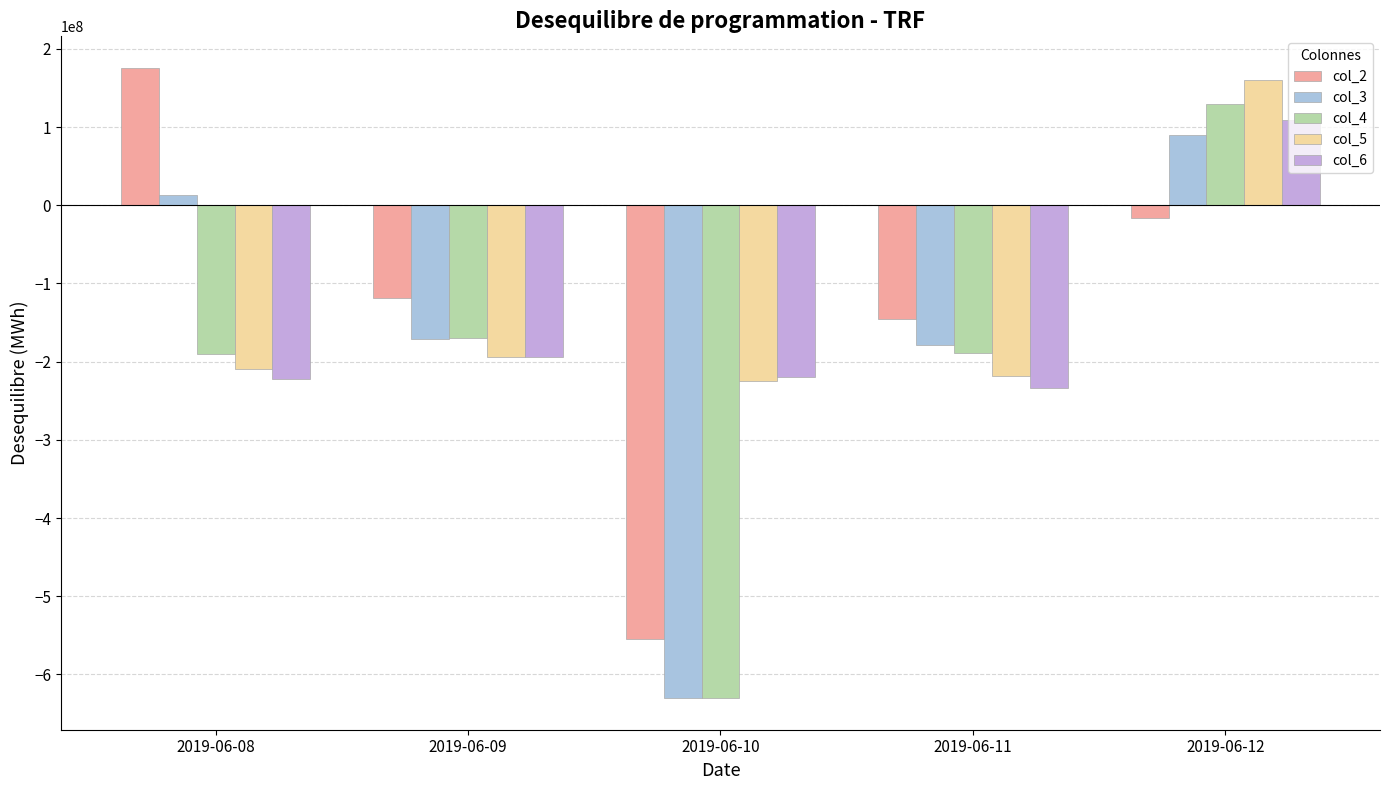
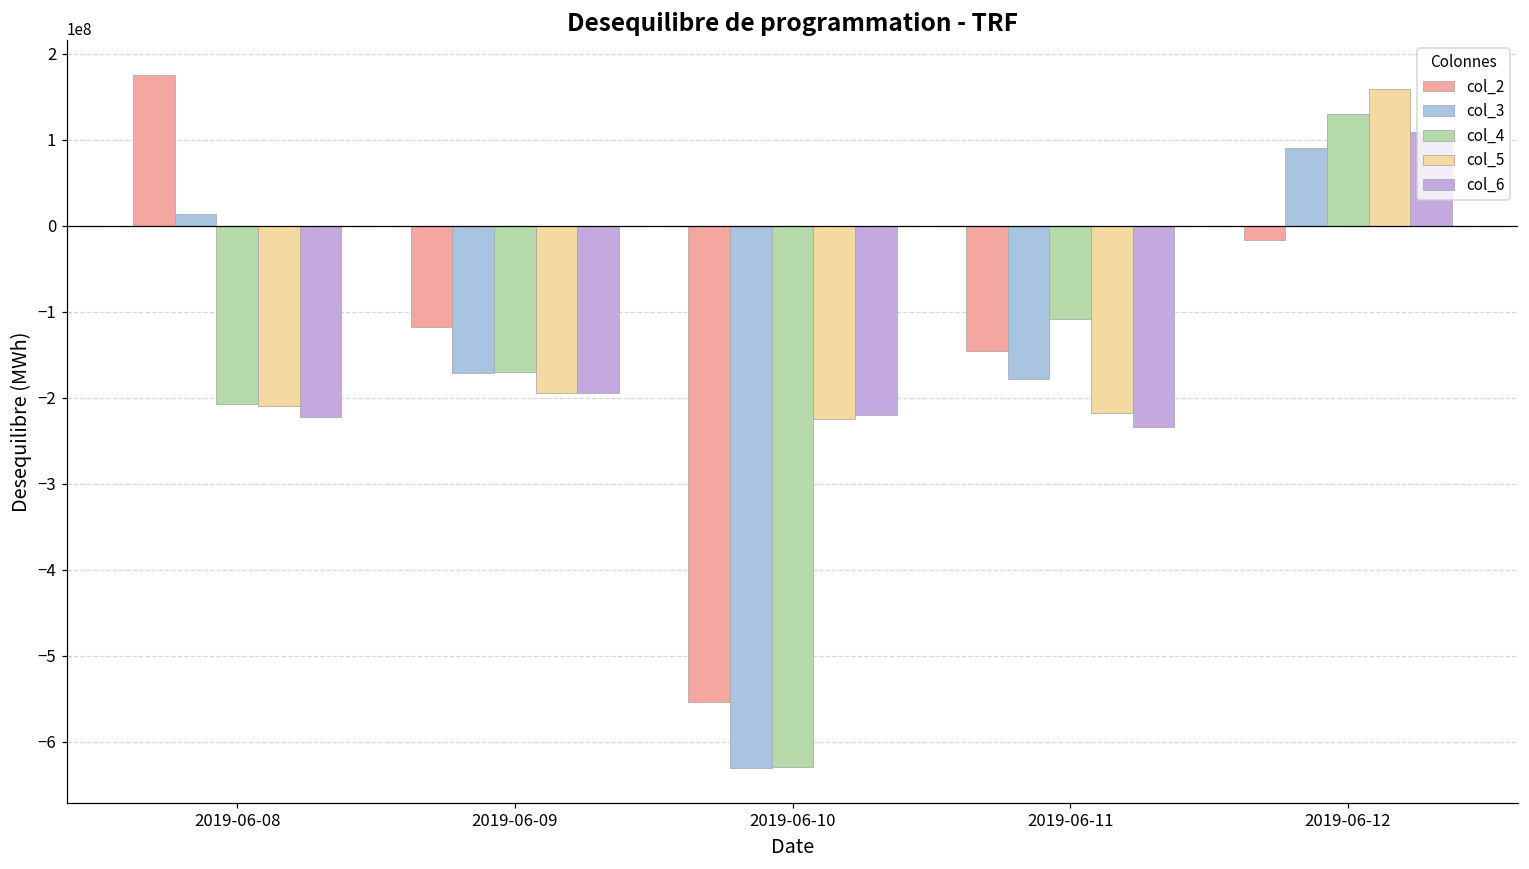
col_4, 2019-06-08: -190000000 -> -210000000
col_4, 2019-06-11: -190000000 -> -110000000
